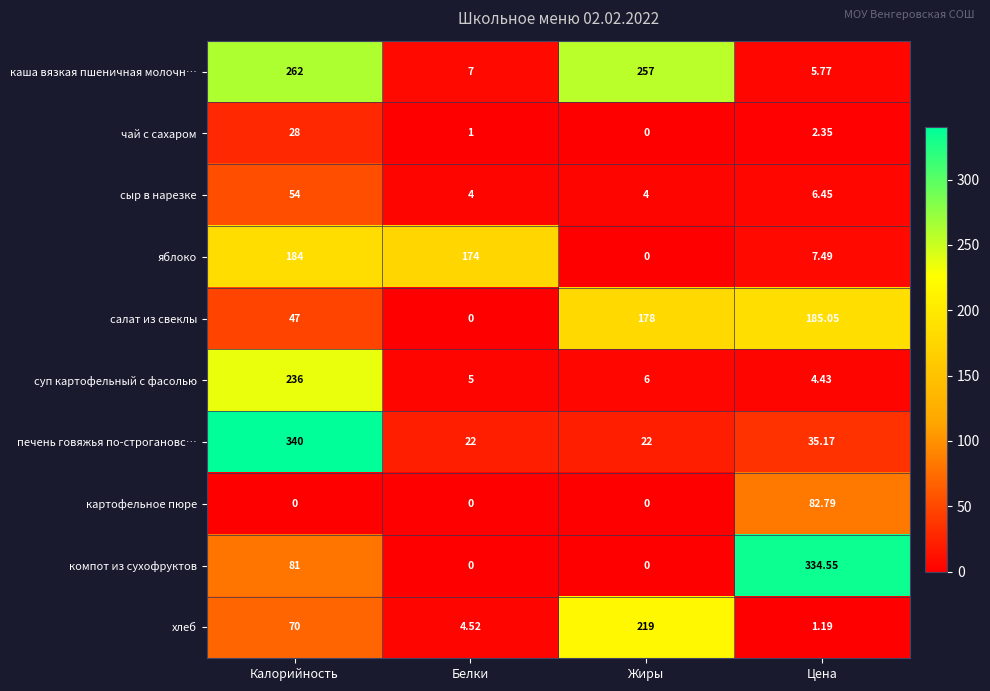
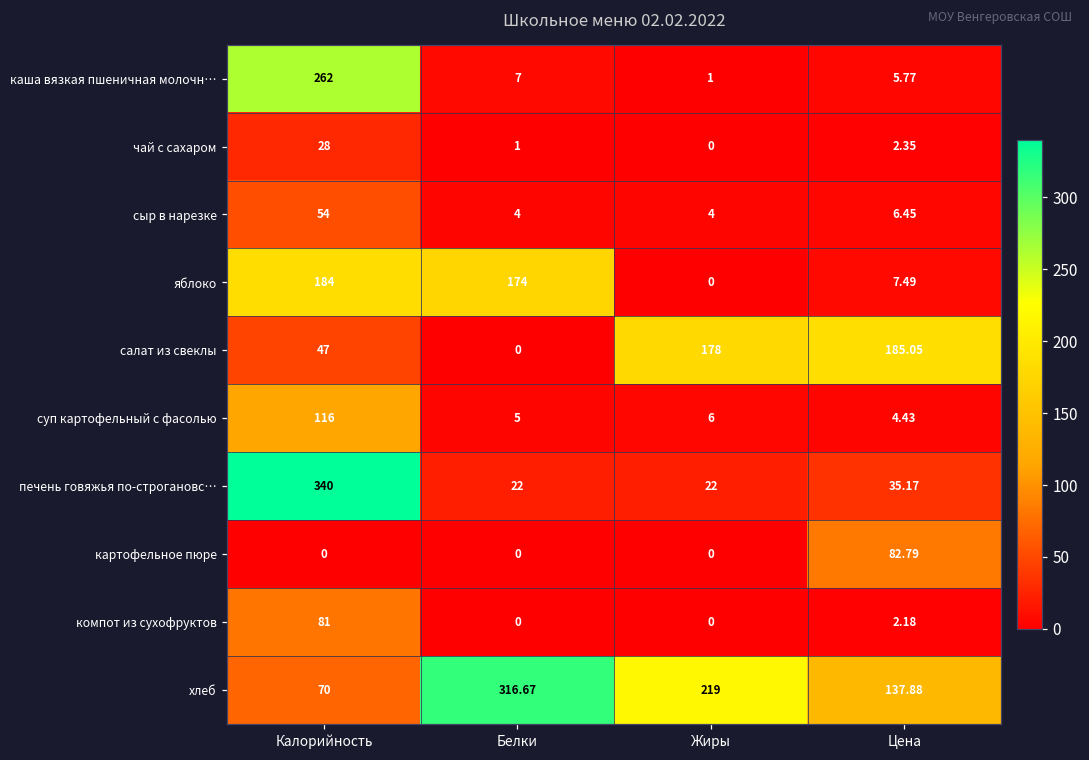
каша вязкая пшеничная молочн…, Жиры: 257 -> 1
суп картофельный с фасолью, Калорийность: 236 -> 116
компот из сухофруктов, Цена: 334.55 -> 2.18
хлеб, Белки: 4.52 -> 316.67
хлеб, Цена: 1.19 -> 137.88
